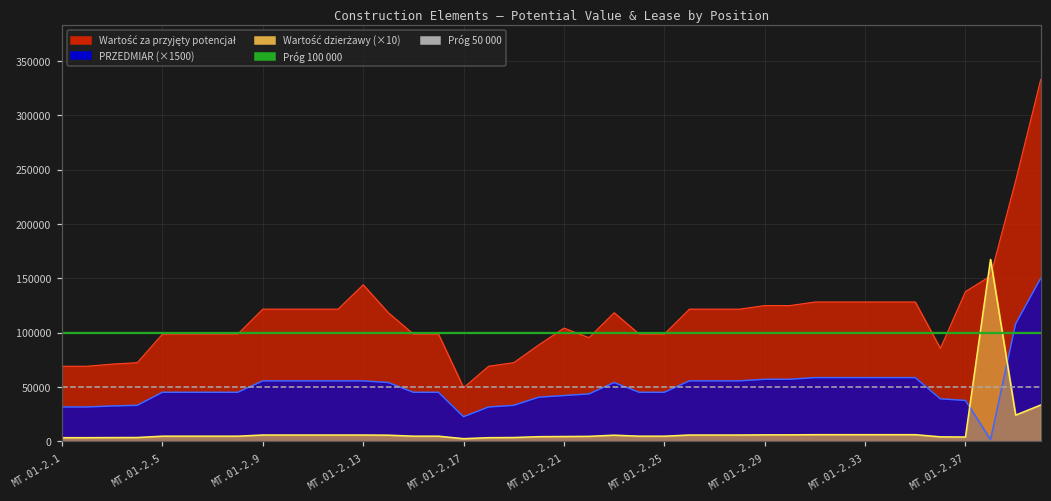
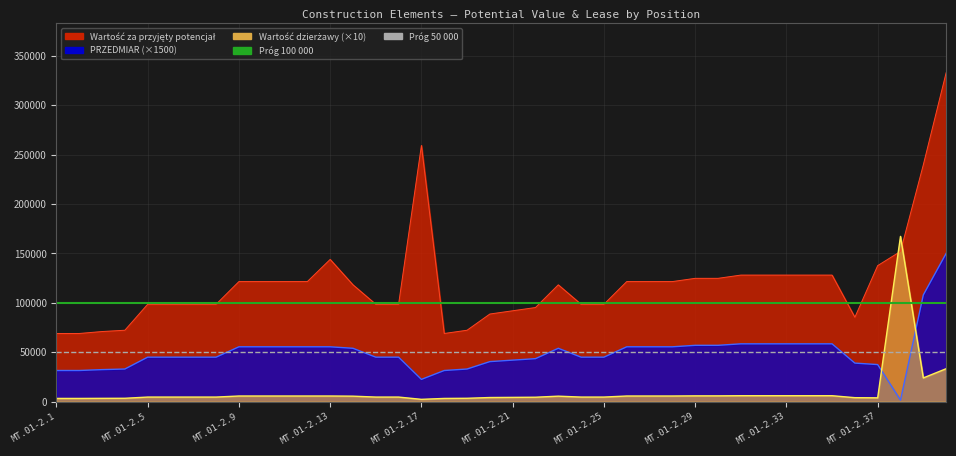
Wartość za przyjęty potencjał, MT.01-2.17: 50000 -> 260000
Wartość za przyjęty potencjał, MT.01-2.21: 100000 -> 90000
